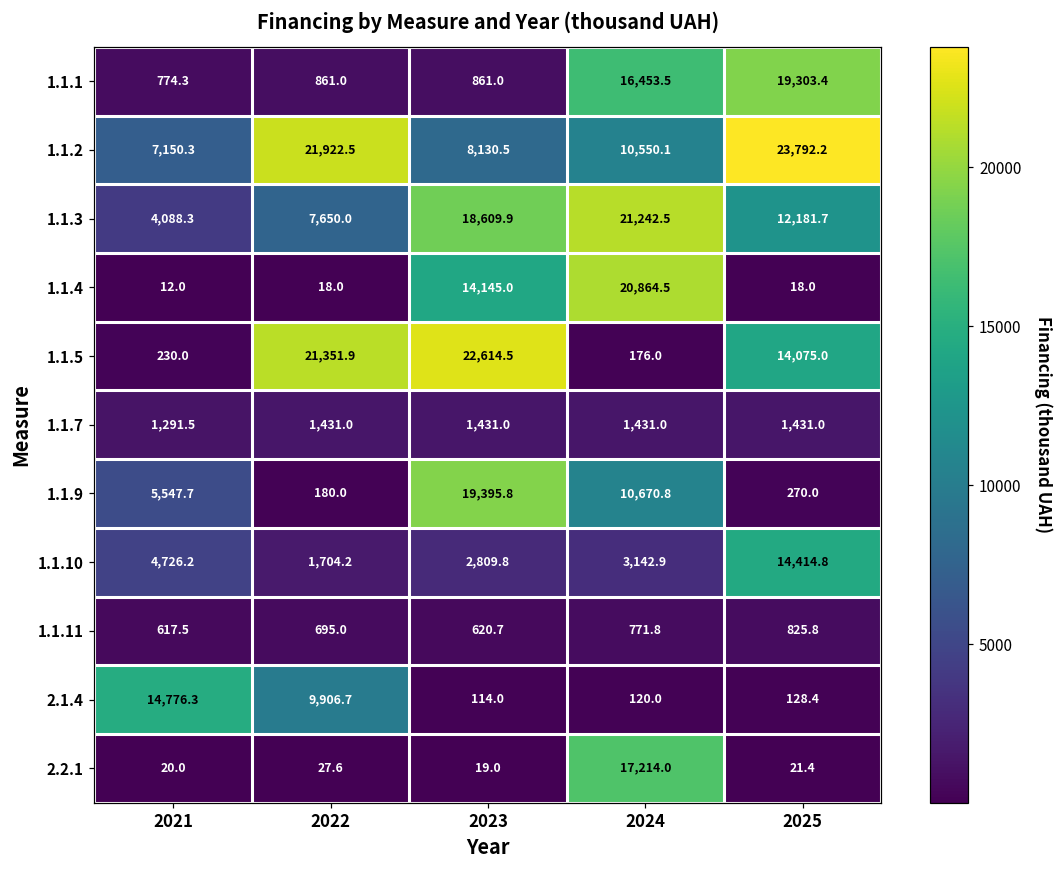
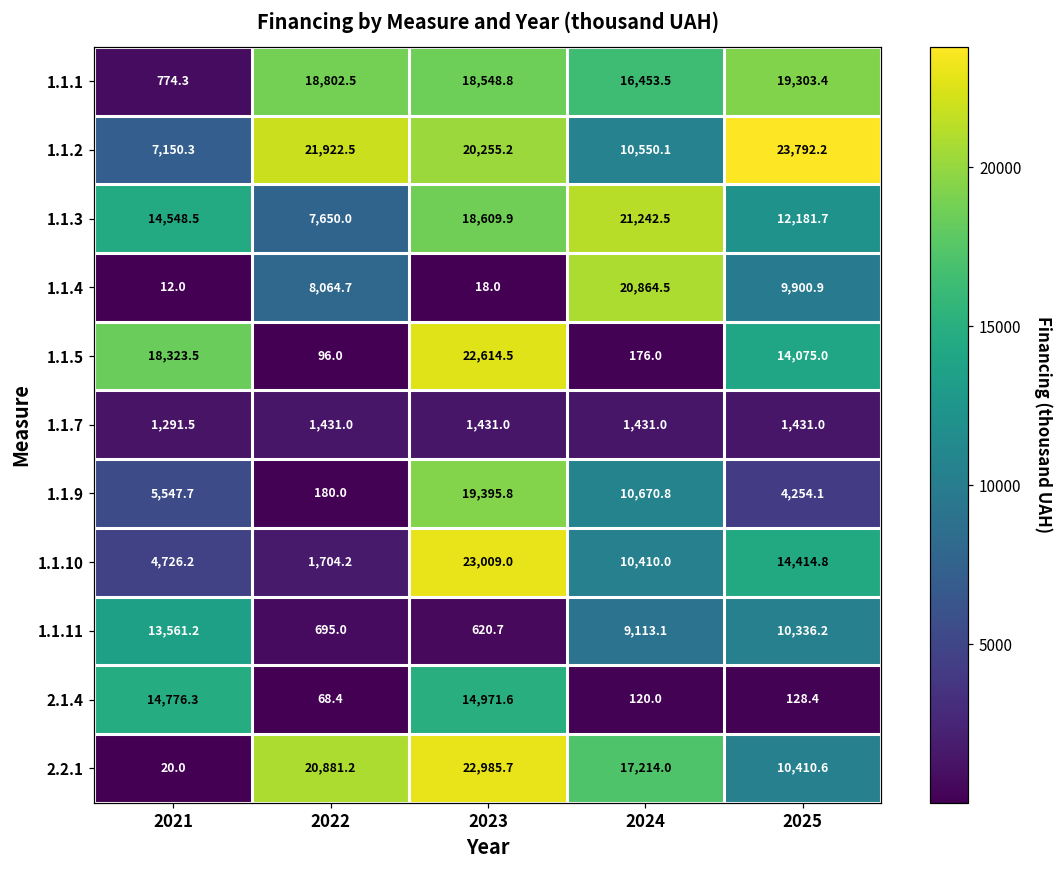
1.1.1, 2022: 861.0 -> 18,802.5
1.1.1, 2023: 861.0 -> 18,548.8
1.1.2, 2023: 8,130.5 -> 20,255.2
1.1.3, 2021: 4,088.3 -> 14,548.5
1.1.4, 2022: 18.0 -> 8,064.7
1.1.4, 2023: 14,145.0 -> 18.0
1.1.4, 2025: 18.0 -> 9,900.9
1.1.5, 2021: 230.0 -> 18,323.5
1.1.5, 2022: 21,351.9 -> 96.0
1.1.9, 2025: 270.0 -> 4,254.1
1.1.10, 2023: 2,809.8 -> 23,009.0
1.1.10, 2024: 3,142.9 -> 10,410.0
1.1.11, 2021: 617.5 -> 13,561.2
1.1.11, 2024: 771.8 -> 9,113.1
1.1.11, 2025: 825.8 -> 10,336.2
2.1.4, 2022: 9,906.7 -> 68.4
2.1.4, 2023: 114.0 -> 14,971.6
2.2.1, 2022: 27.6 -> 20,881.2
2.2.1, 2023: 19.0 -> 22,985.7
2.2.1, 2025: 21.4 -> 10,410.6
